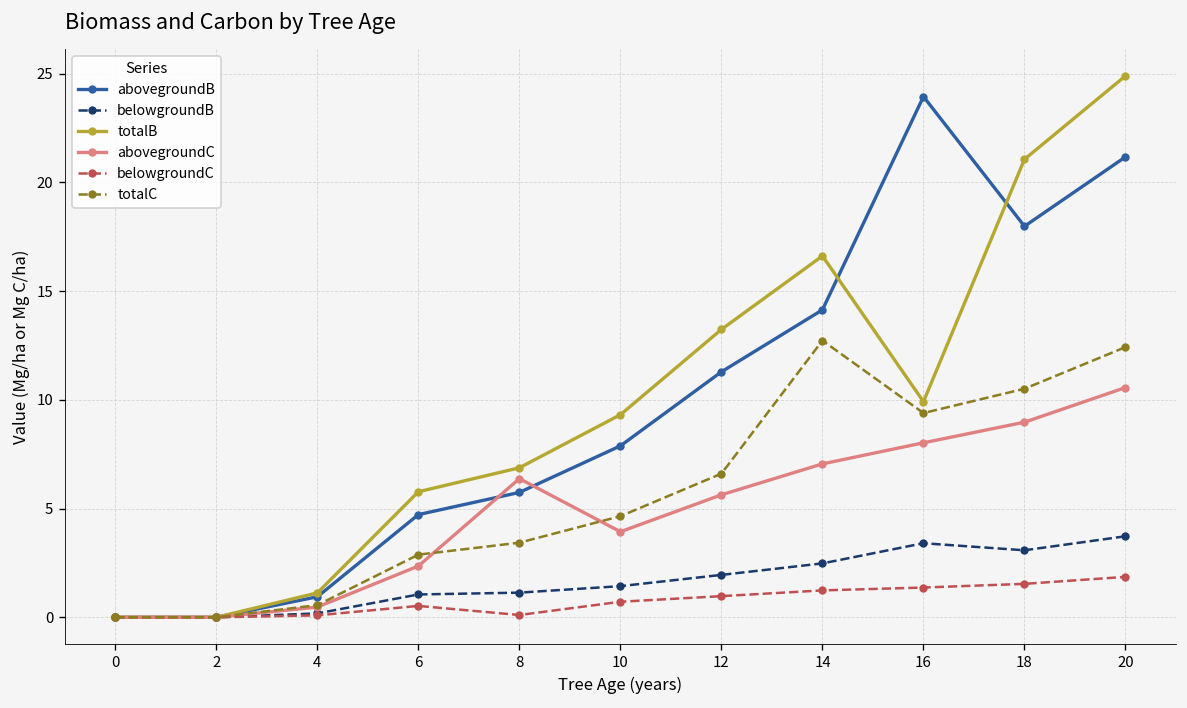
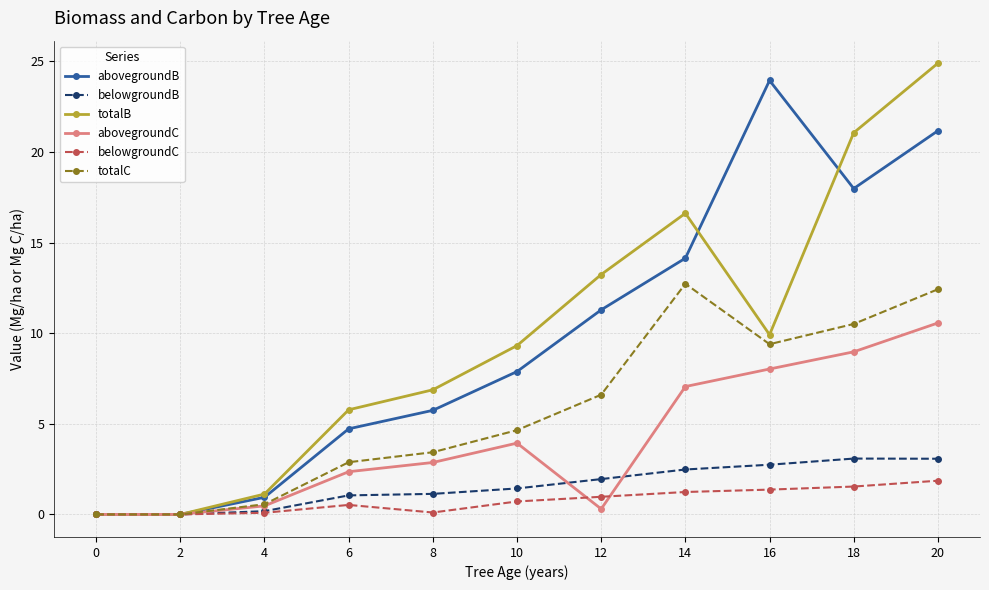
abovegroundC, 8: 6.4 -> 2.9
abovegroundC, 12: 5.6 -> 0.3
belowgroundB, 16: 3.4 -> 2.7
belowgroundB, 20: 3.7 -> 3.1
